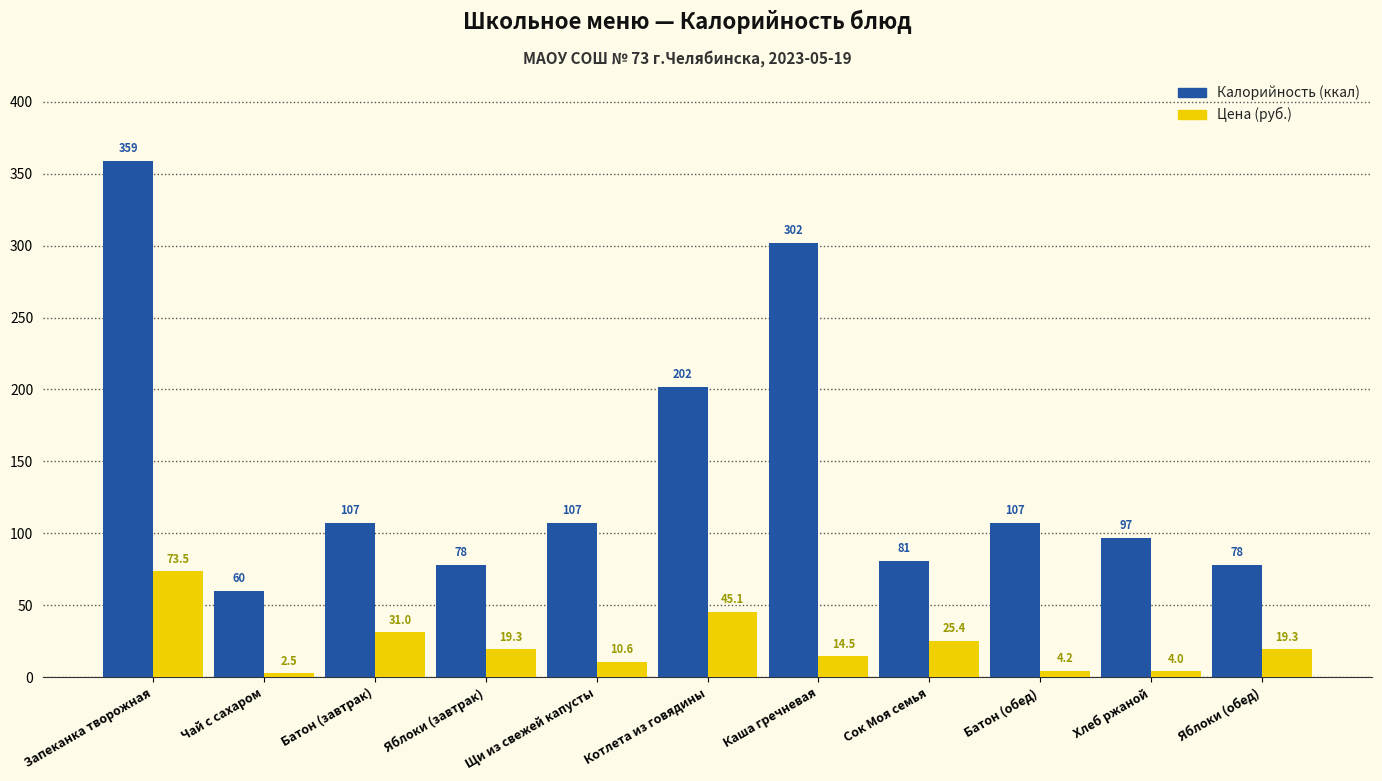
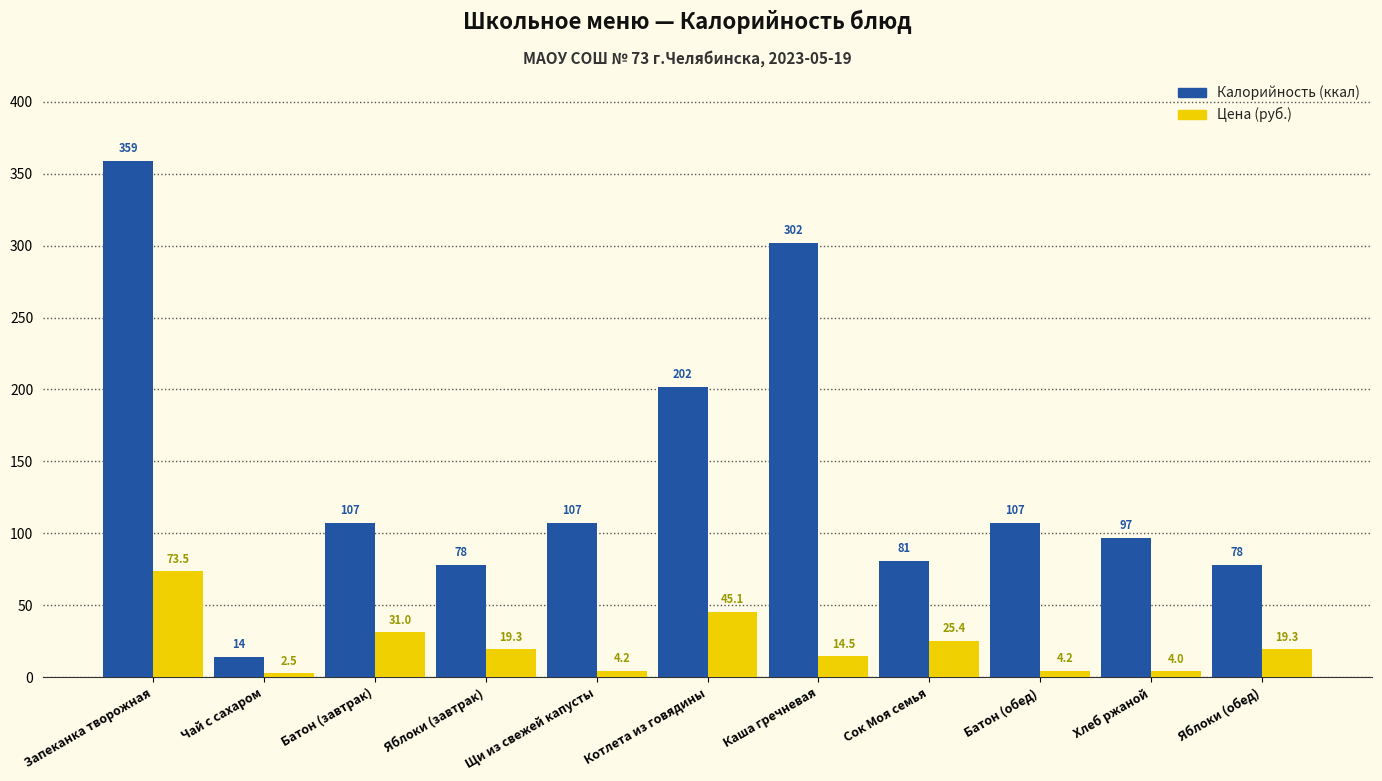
Калорийность (ккал), Чай с сахаром: 60 -> 14
Цена (руб.), Щи из свежей капусты: 10.6 -> 4.2
